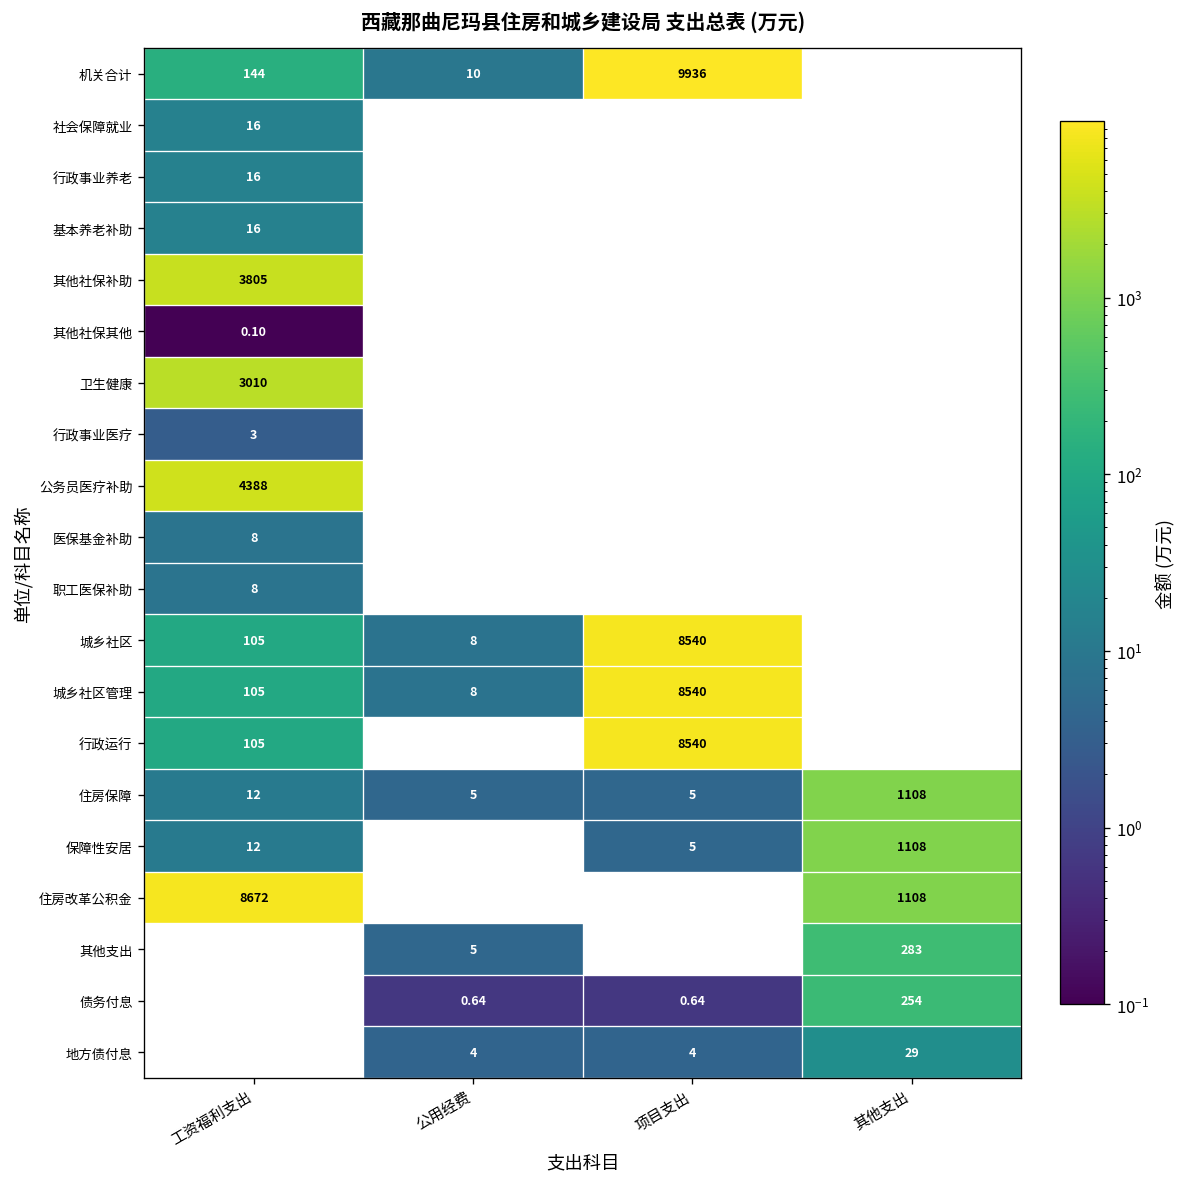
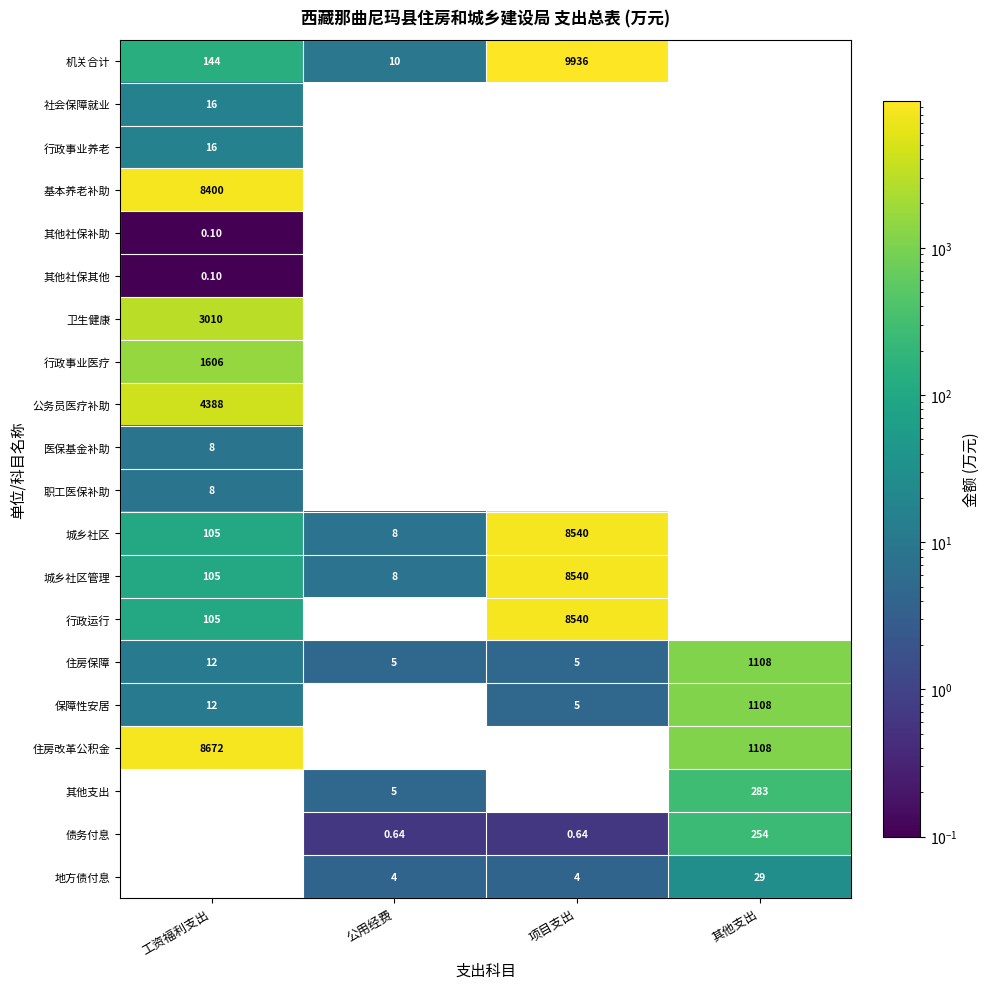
基本养老补助, 工资福利支出: 16 -> 8400
其他社保补助, 工资福利支出: 3805 -> 0.10
行政事业医疗, 工资福利支出: 3 -> 1606
